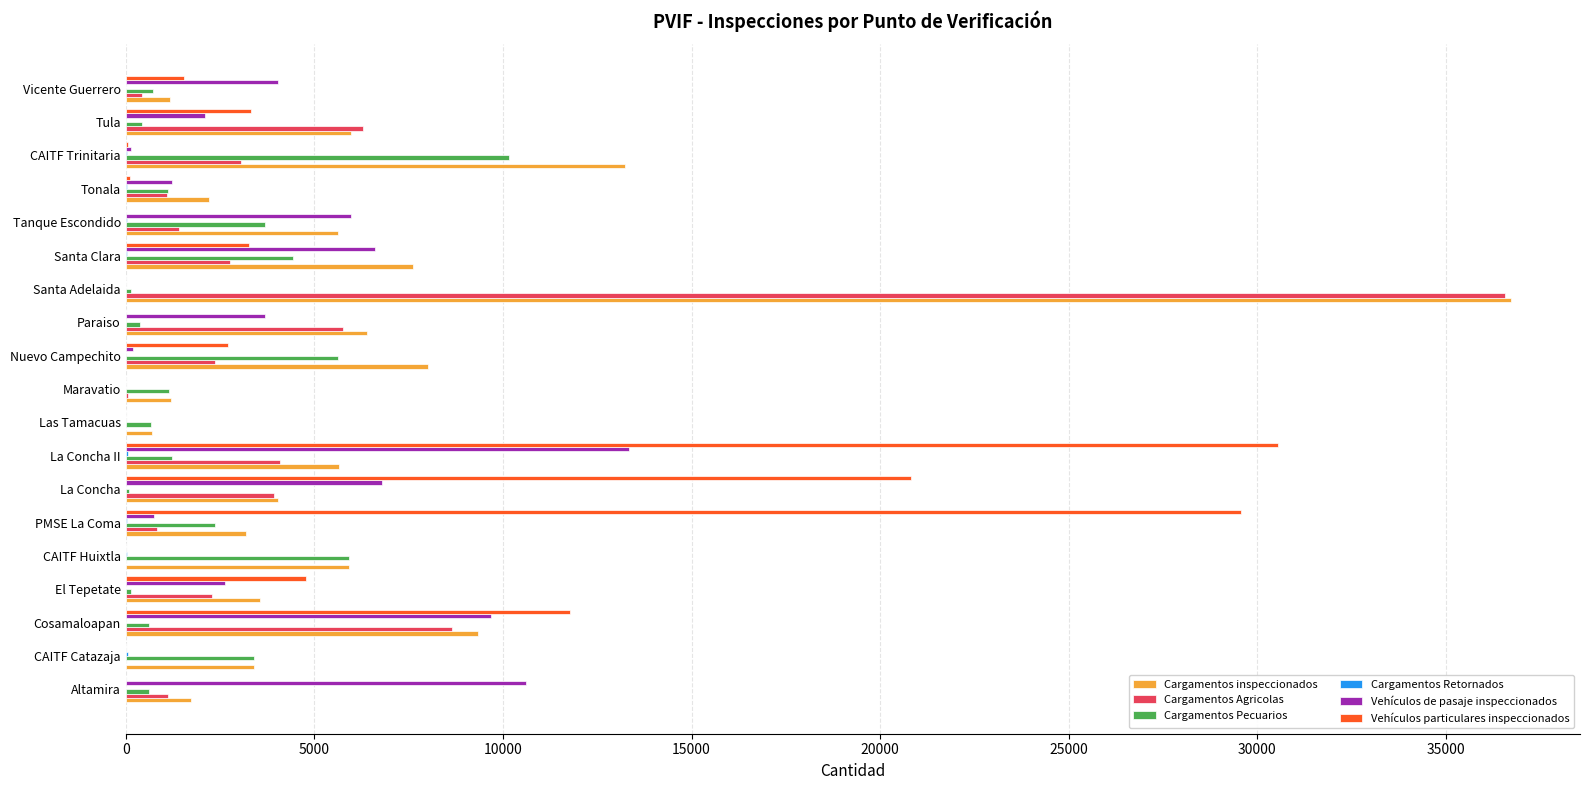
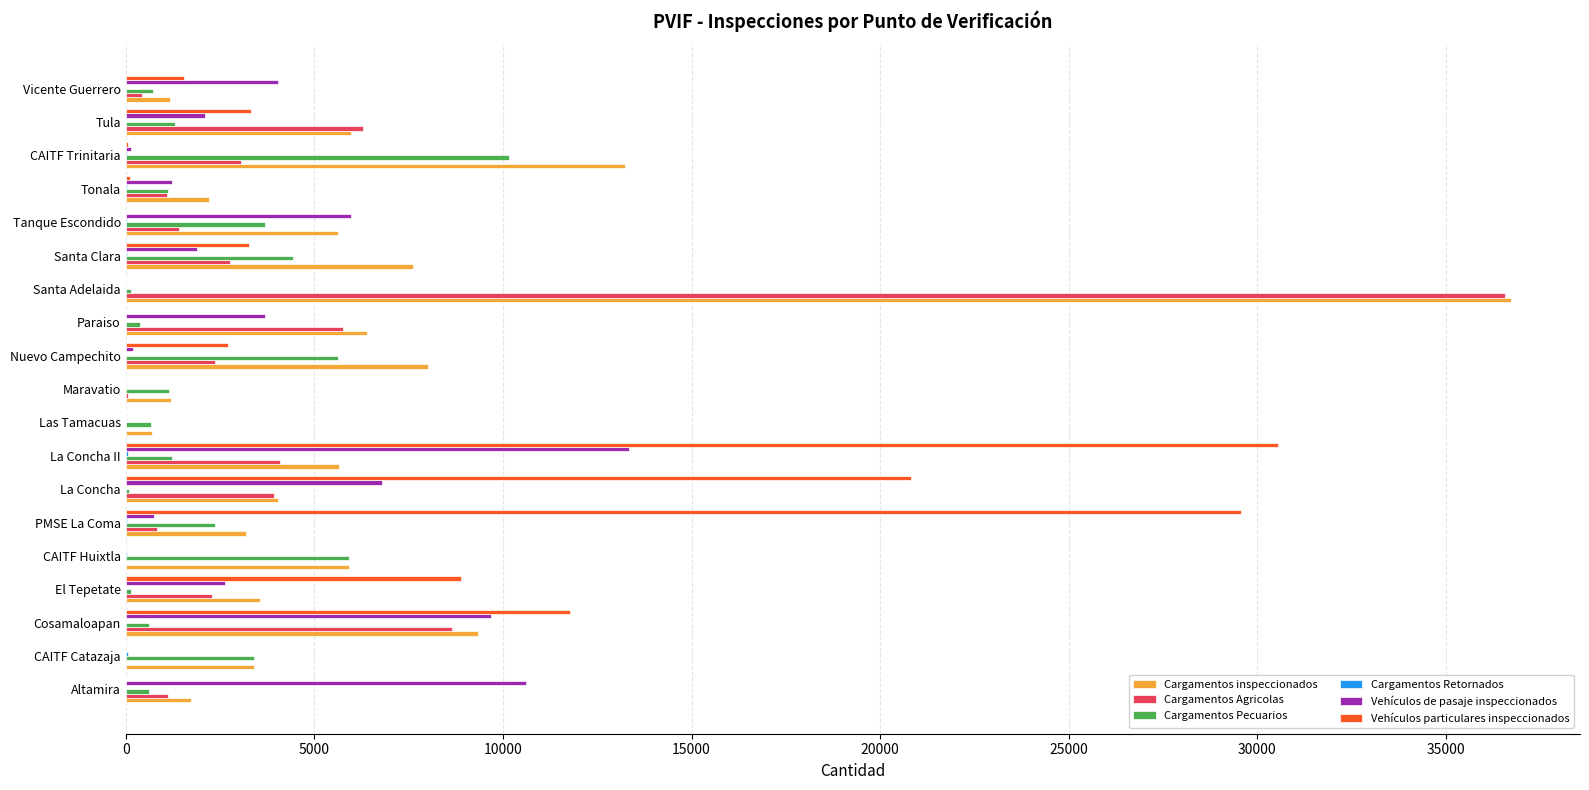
Cargamentos Pecuarios, Tula: 400 -> 1300
Vehículos de pasaje inspeccionados, Santa Clara: 6600 -> 1900
Vehículos particulares inspeccionados, El Tepetate: 4800 -> 8900
